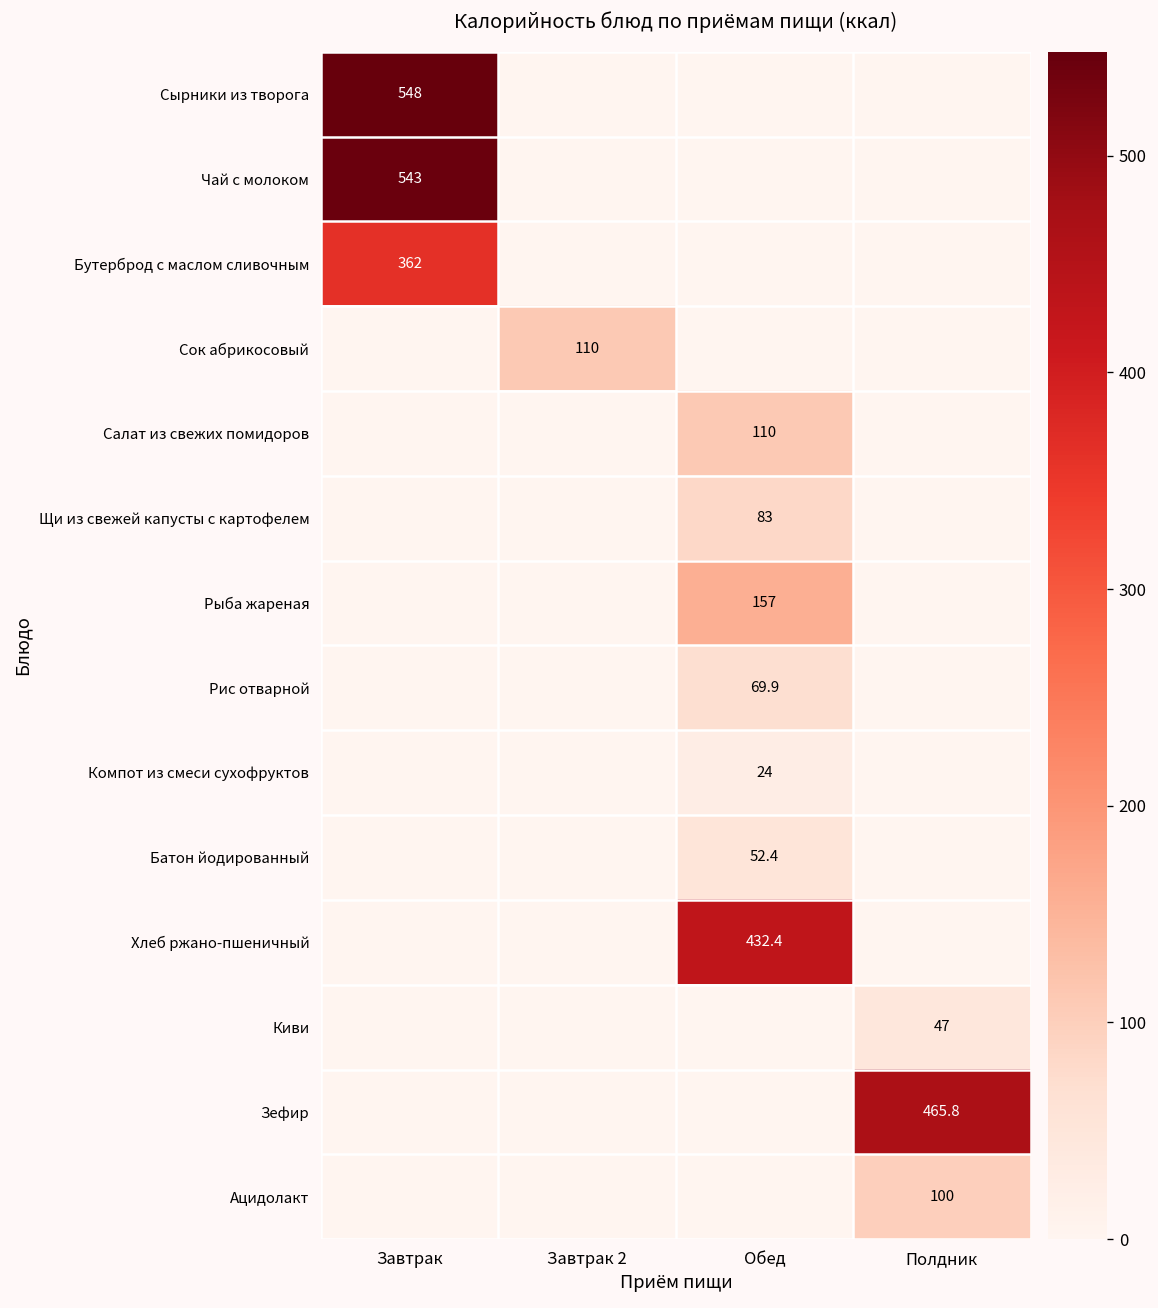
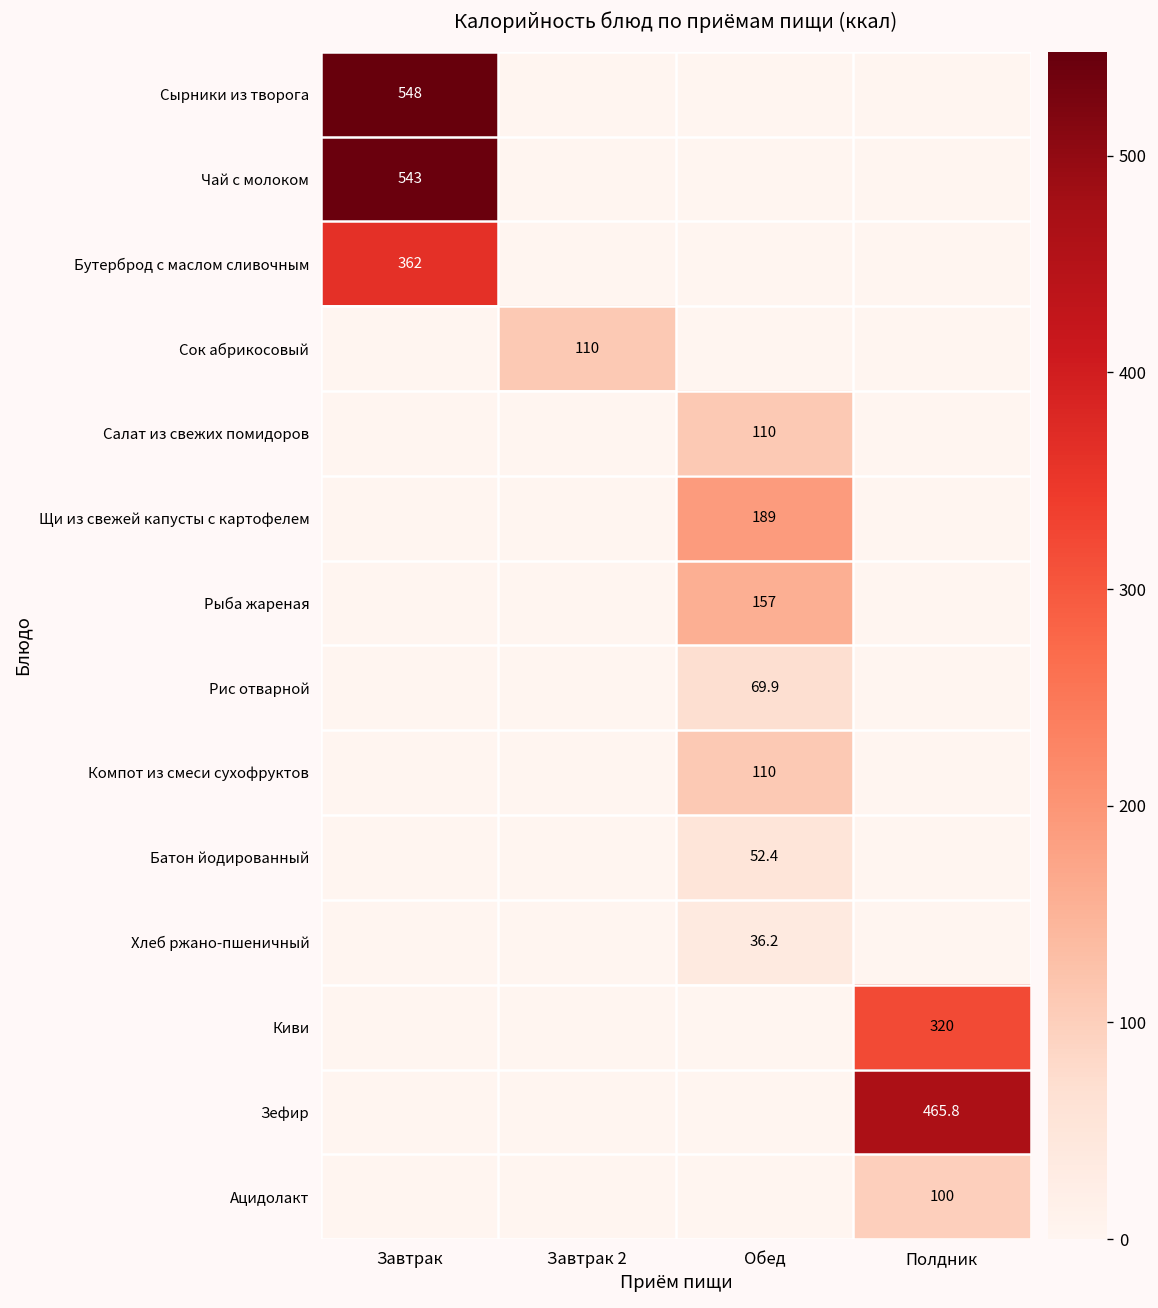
Щи из свежей капусты с картофелем, Обед: 83 -> 189
Компот из смеси сухофруктов, Обед: 24 -> 110
Хлеб ржано-пшеничный, Обед: 432.4 -> 36.2
Киви, Полдник: 47 -> 320
